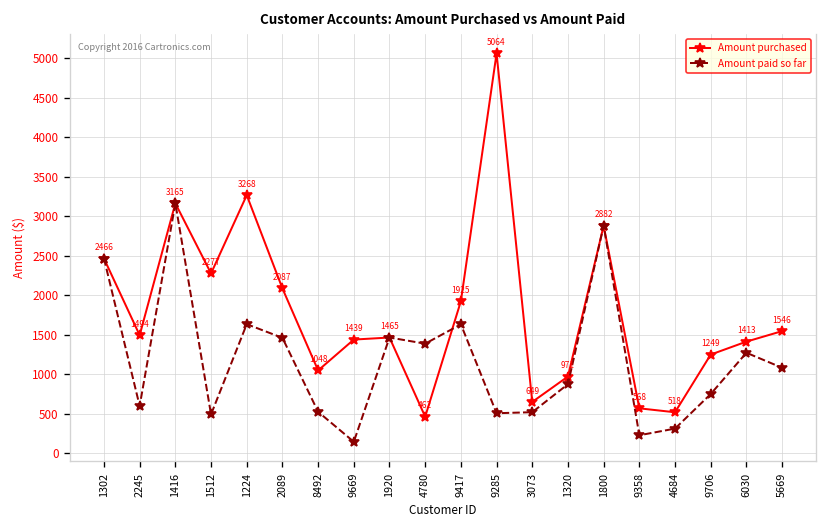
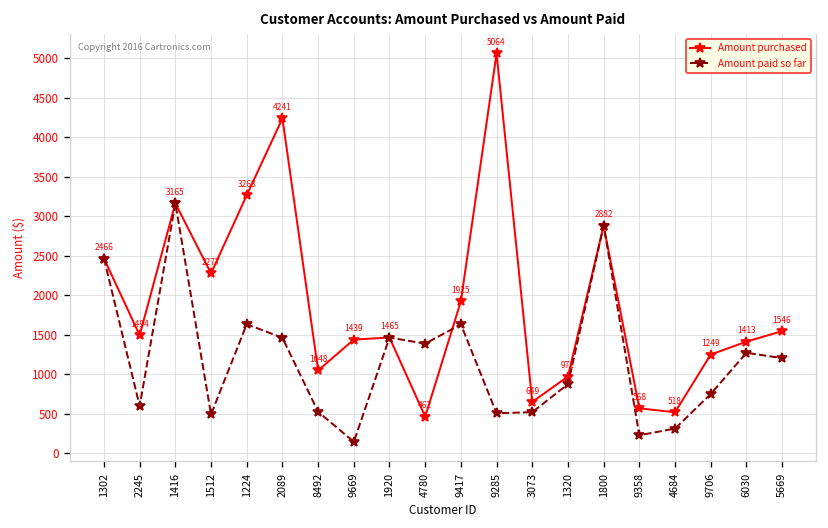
Amount purchased, 2089: 2087 -> 4241
Amount paid so far, 5669: 1100 -> 1200
